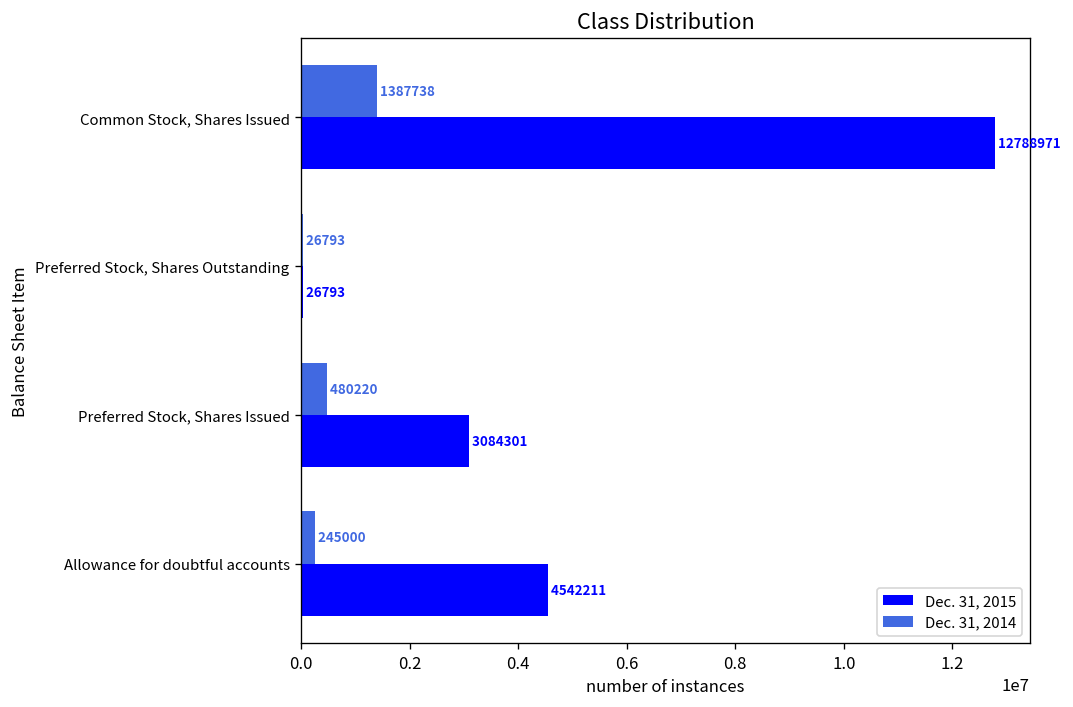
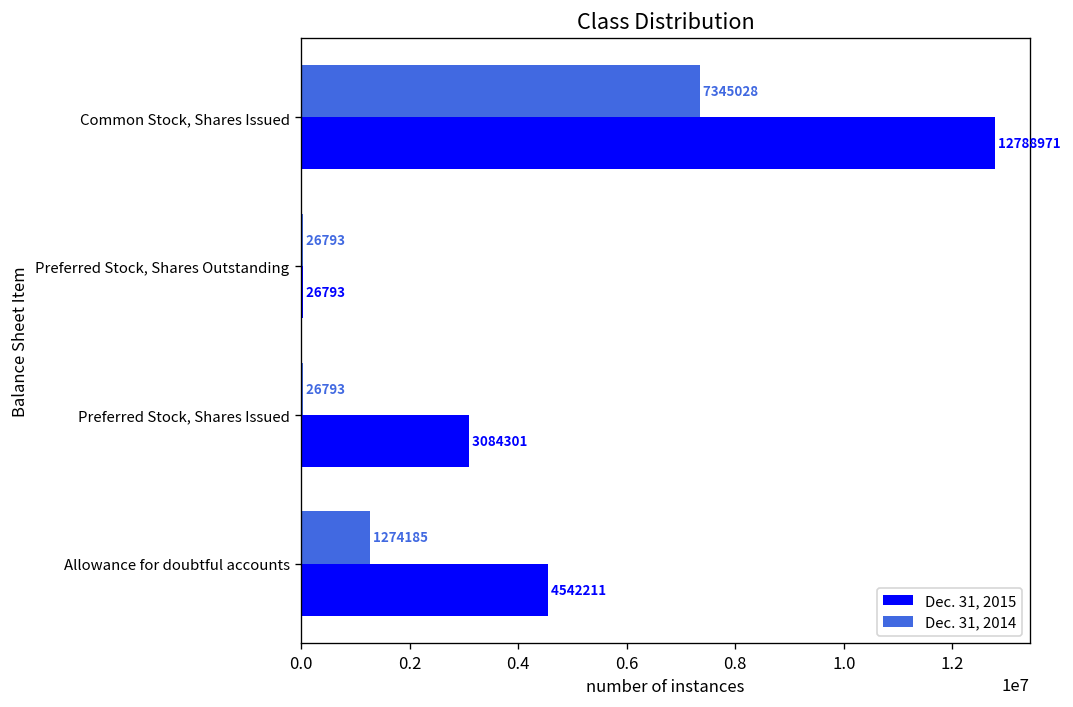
Dec. 31, 2014, Common Stock, Shares Issued: 1387738 -> 7345028
Dec. 31, 2014, Preferred Stock, Shares Issued: 480220 -> 26793
Dec. 31, 2014, Allowance for doubtful accounts: 245000 -> 1274185
